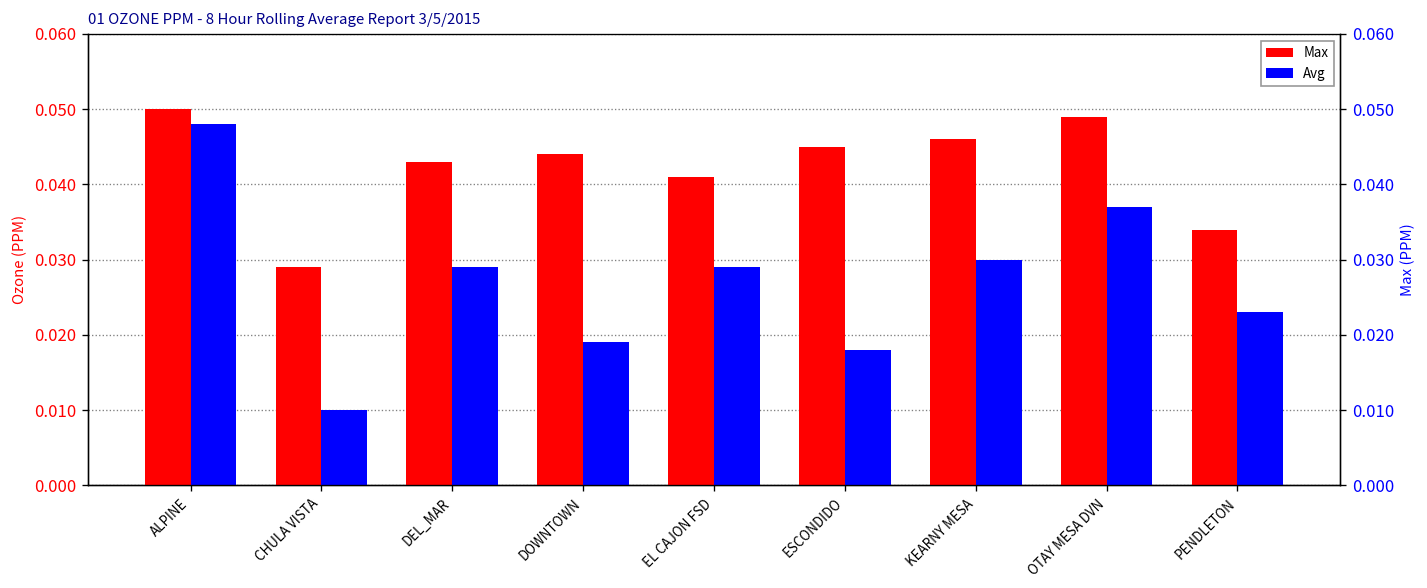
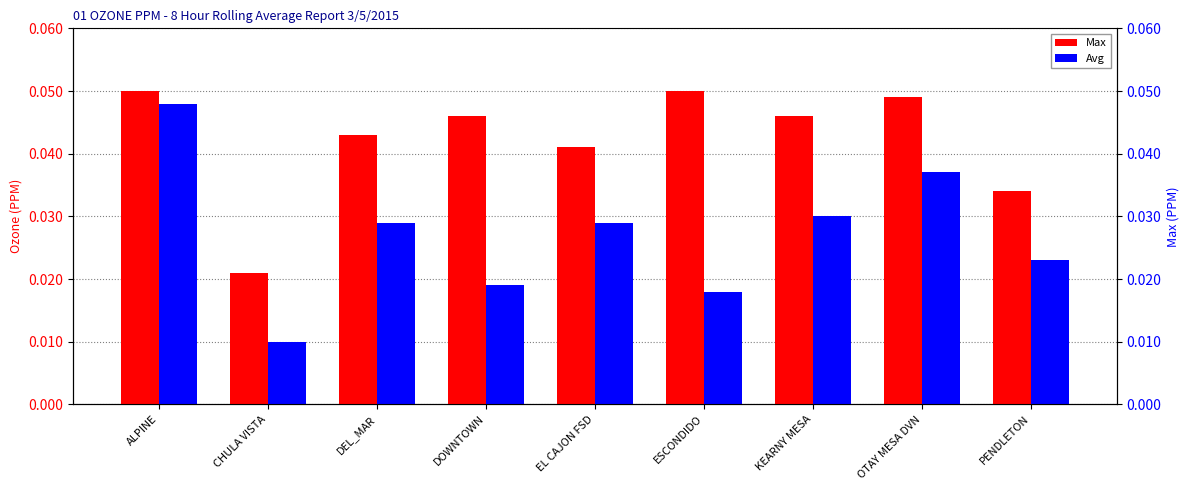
Max, CHULA VISTA: 0.029 -> 0.021
Max, DOWNTOWN: 0.044 -> 0.046
Max, ESCONDIDO: 0.045 -> 0.050
